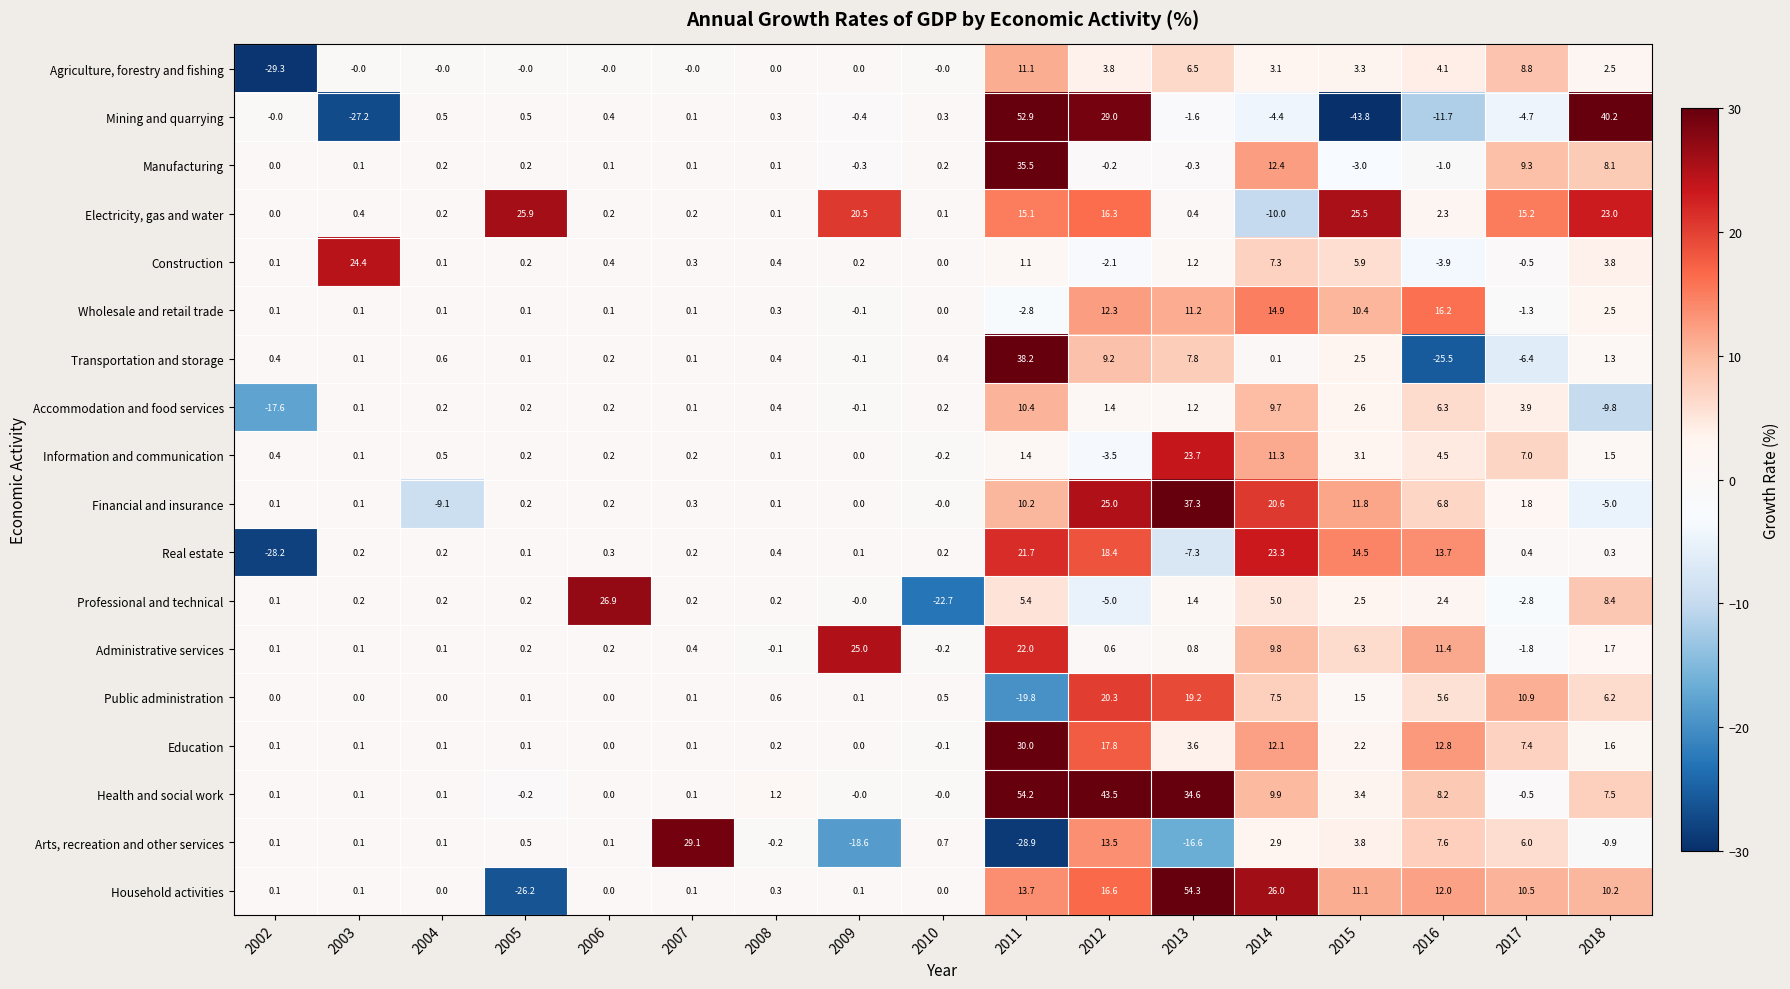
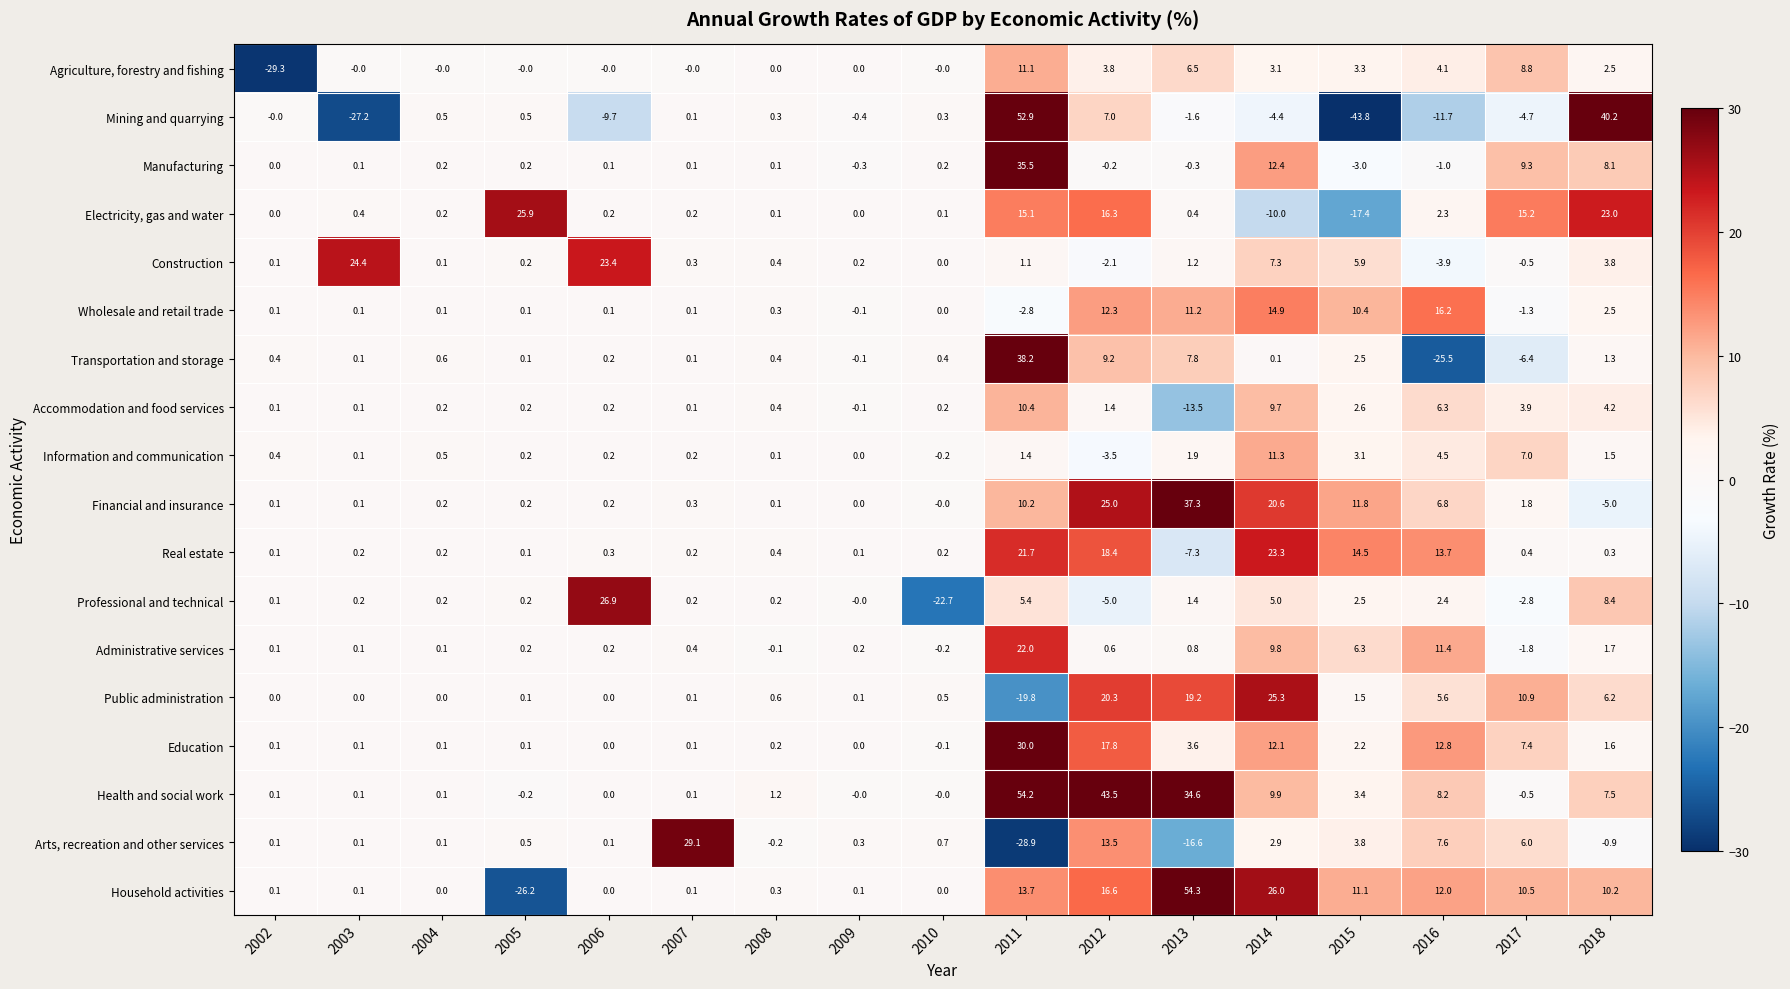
Mining and quarrying, 2006: 0.4 -> -9.7
Mining and quarrying, 2012: 29.0 -> 7.0
Electricity, gas and water, 2009: 20.5 -> 0.0
Electricity, gas and water, 2015: 25.5 -> -17.4
Construction, 2006: 0.4 -> 23.4
Accommodation and food services, 2002: -17.6 -> 0.1
Accommodation and food services, 2013: 1.2 -> -13.5
Accommodation and food services, 2018: -9.8 -> 4.2
Information and communication, 2013: 23.7 -> 1.9
Financial and insurance, 2004: -9.1 -> 0.2
Real estate, 2002: -28.2 -> 0.1
Administrative services, 2009: 25.0 -> 0.2
Public administration, 2014: 7.5 -> 25.3
Arts, recreation and other services, 2009: -18.6 -> 0.3
